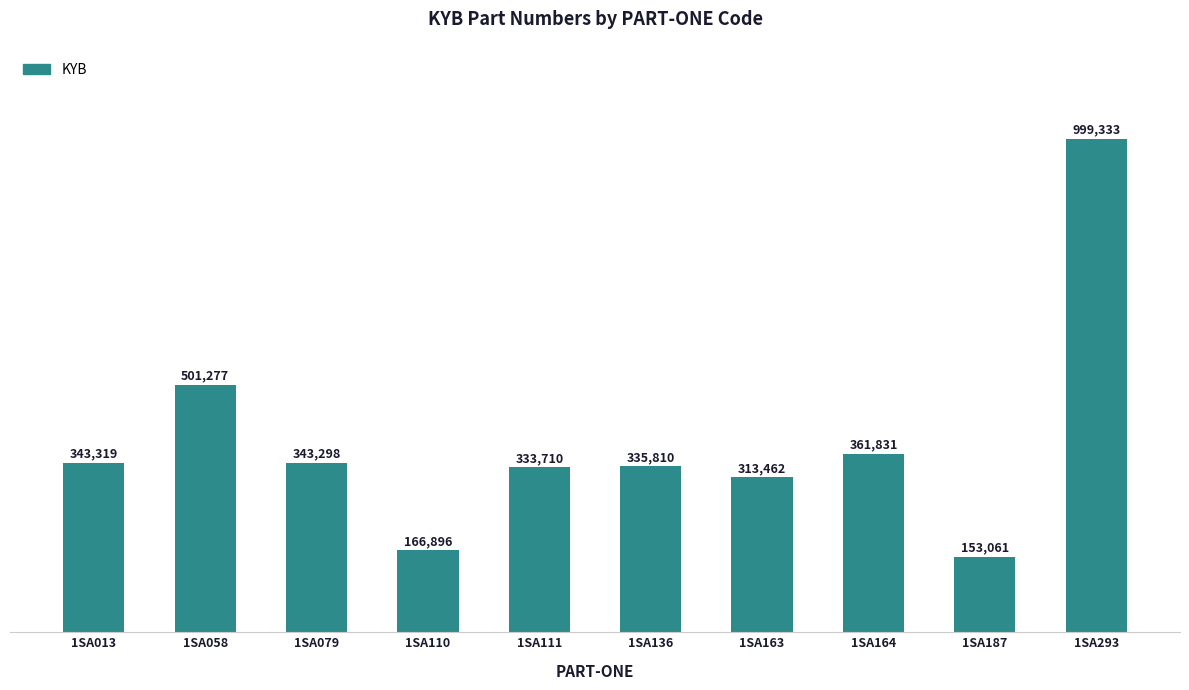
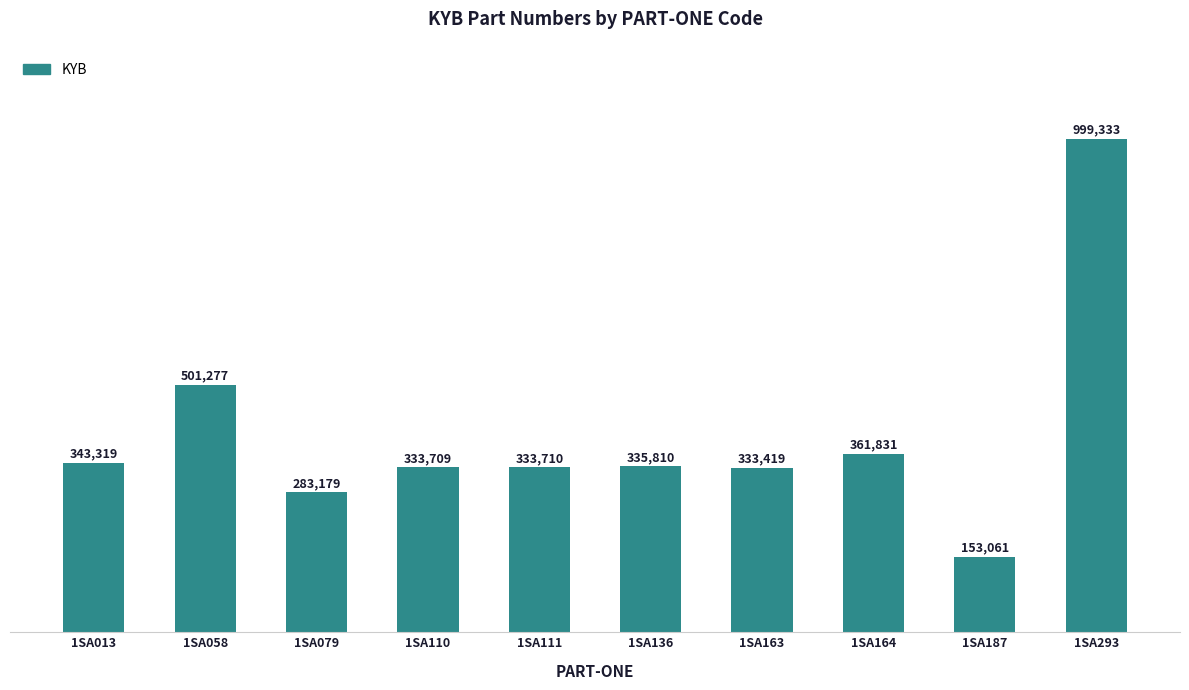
1SA079: 343,298 -> 283,179
1SA110: 166,896 -> 333,709
1SA163: 313,462 -> 333,419
